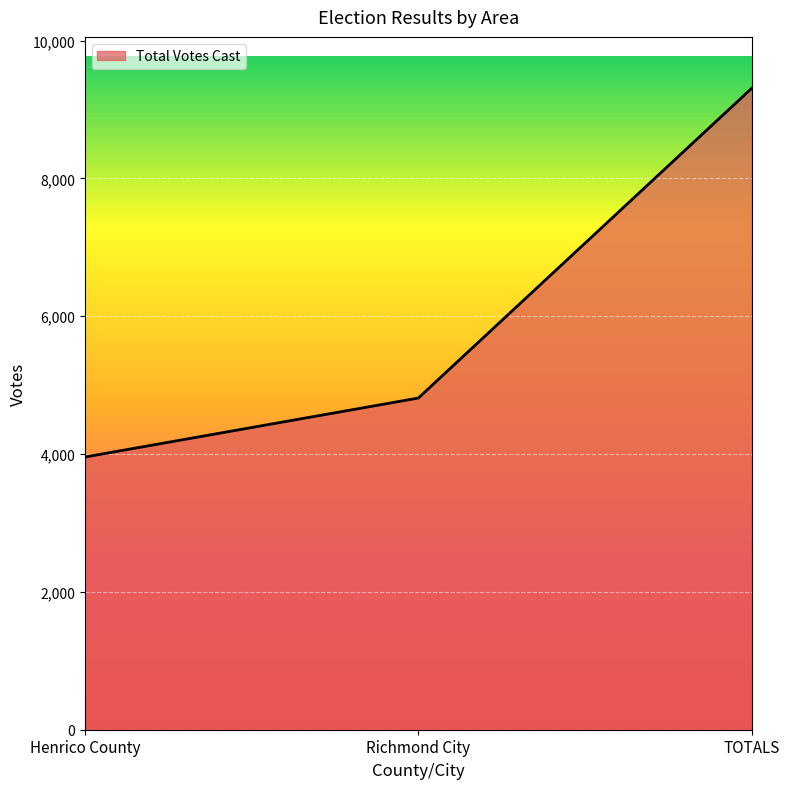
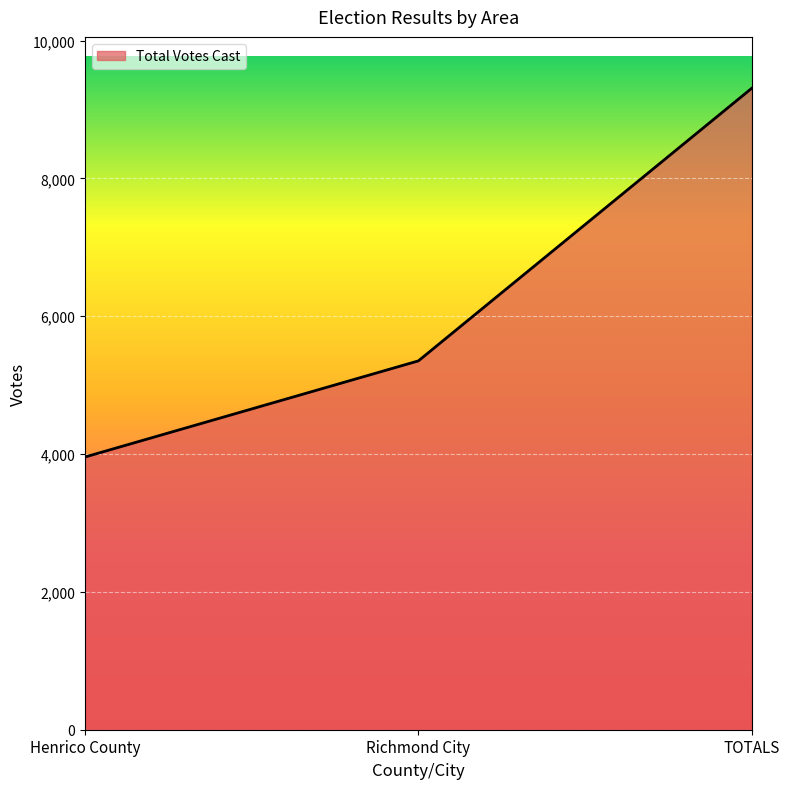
Richmond City: 4,800 -> 5,400
